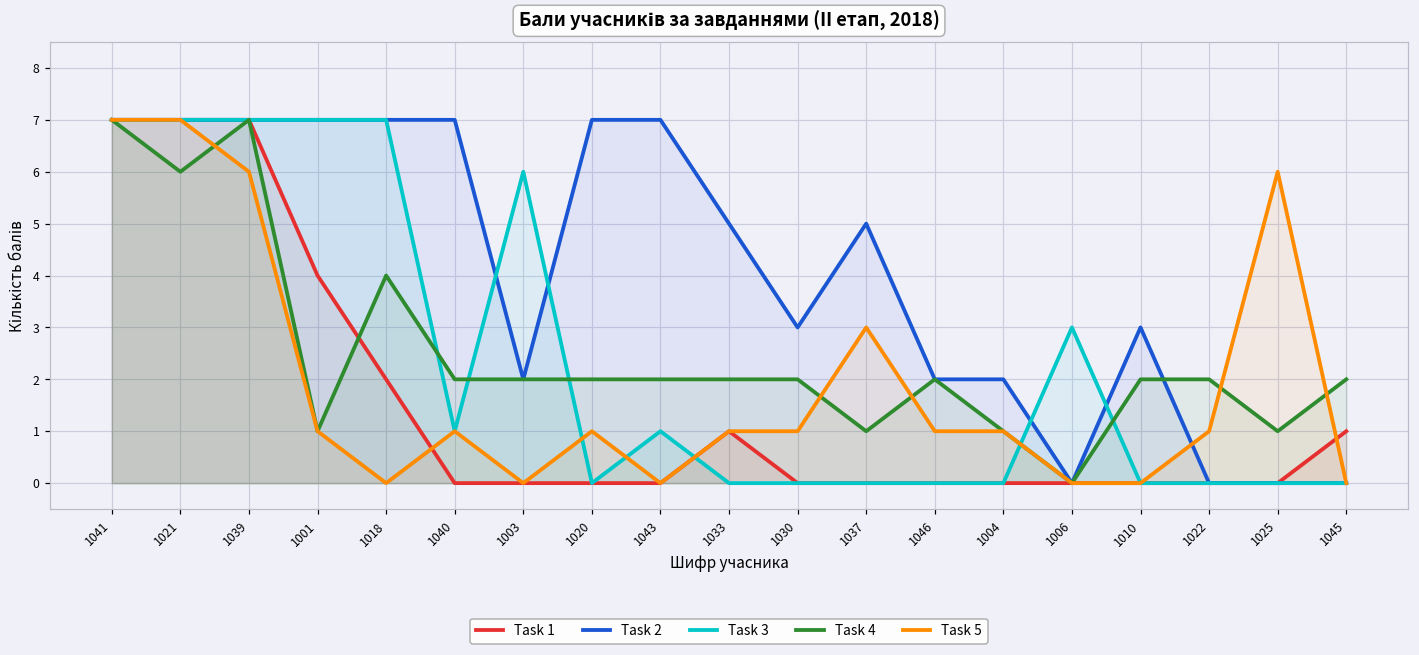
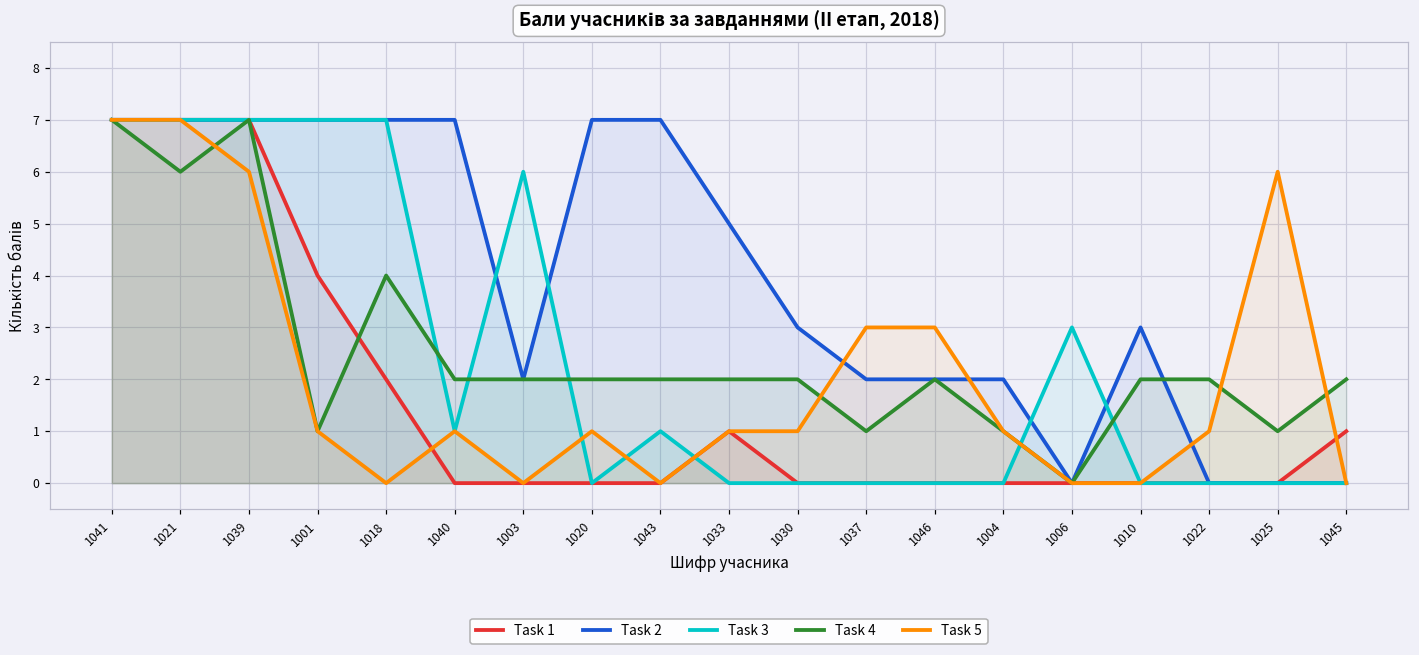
Task 2, 1037: 5 -> 2
Task 5, 1046: 1 -> 3
